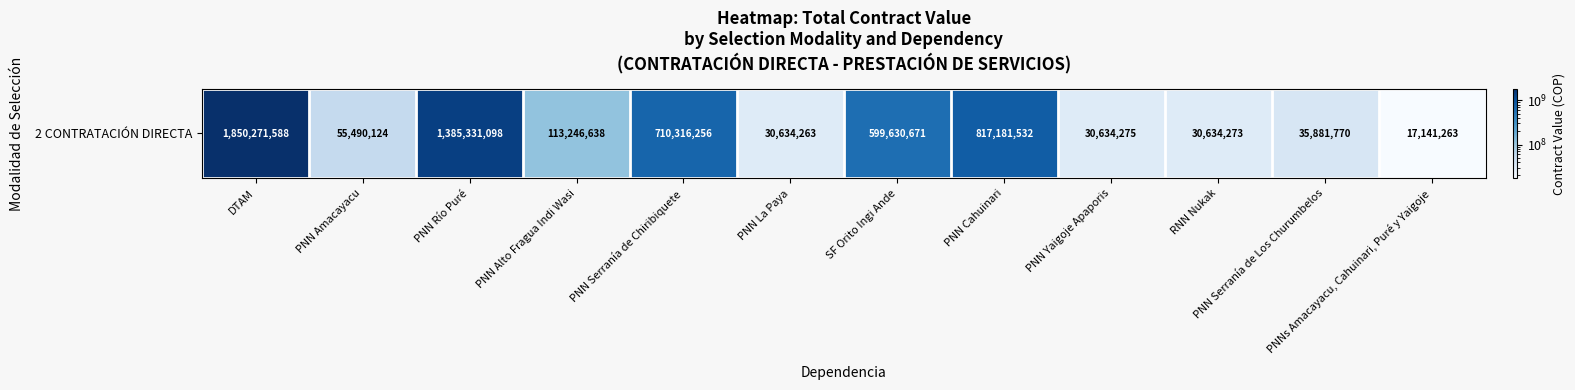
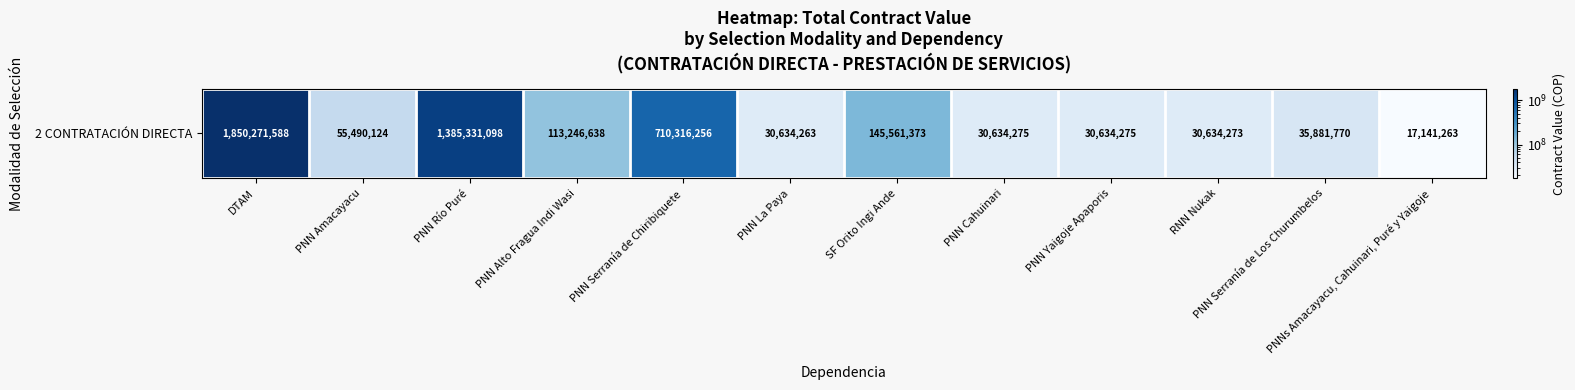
2 CONTRATACIÓN DIRECTA, SF Orito Ingi Ande: 599,630,671 -> 145,561,373
2 CONTRATACIÓN DIRECTA, PNN Cahuinari: 817,181,532 -> 30,634,275
